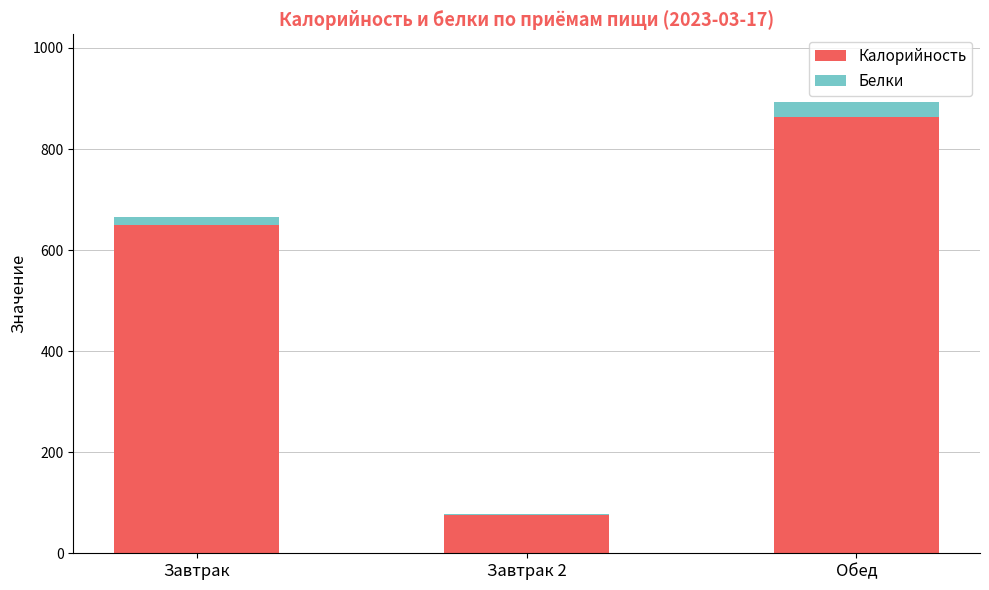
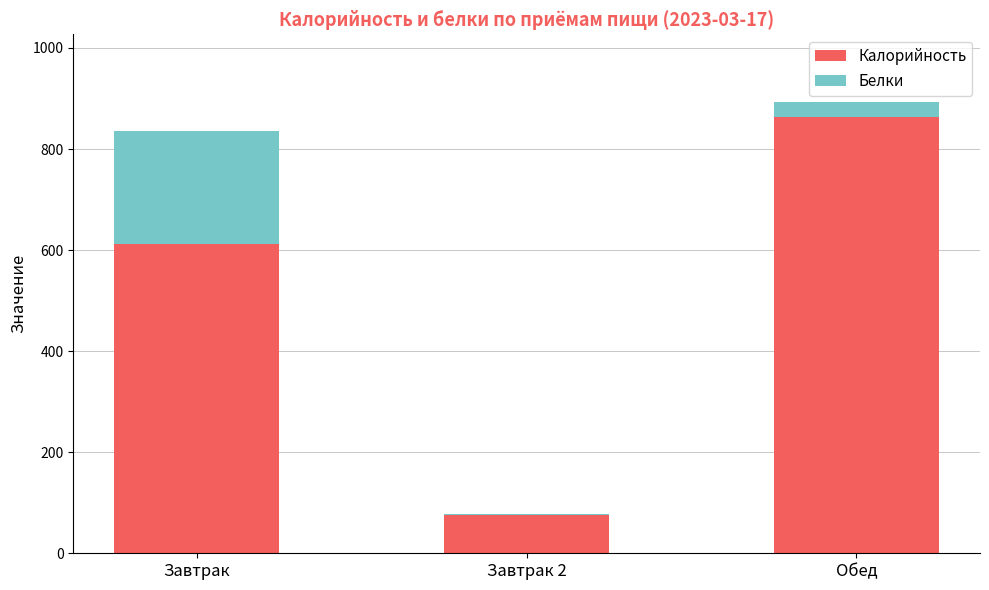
Калорийность, Завтрак: 650 -> 610
Белки, Завтрак: 20 -> 220
